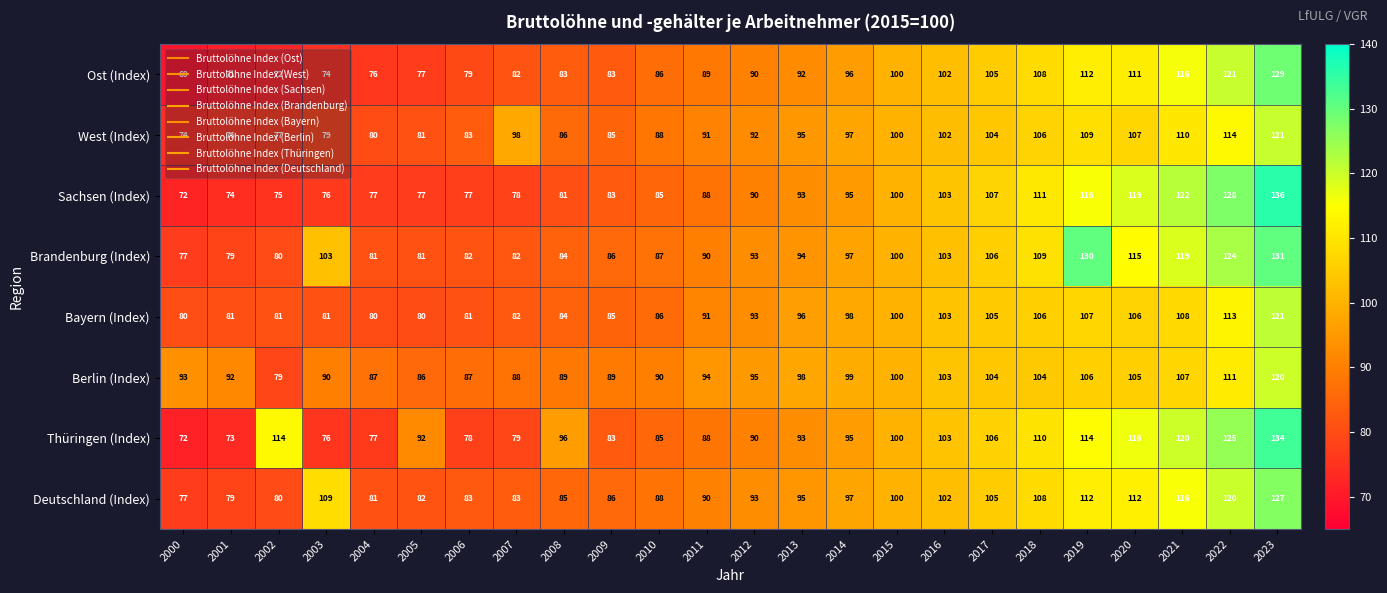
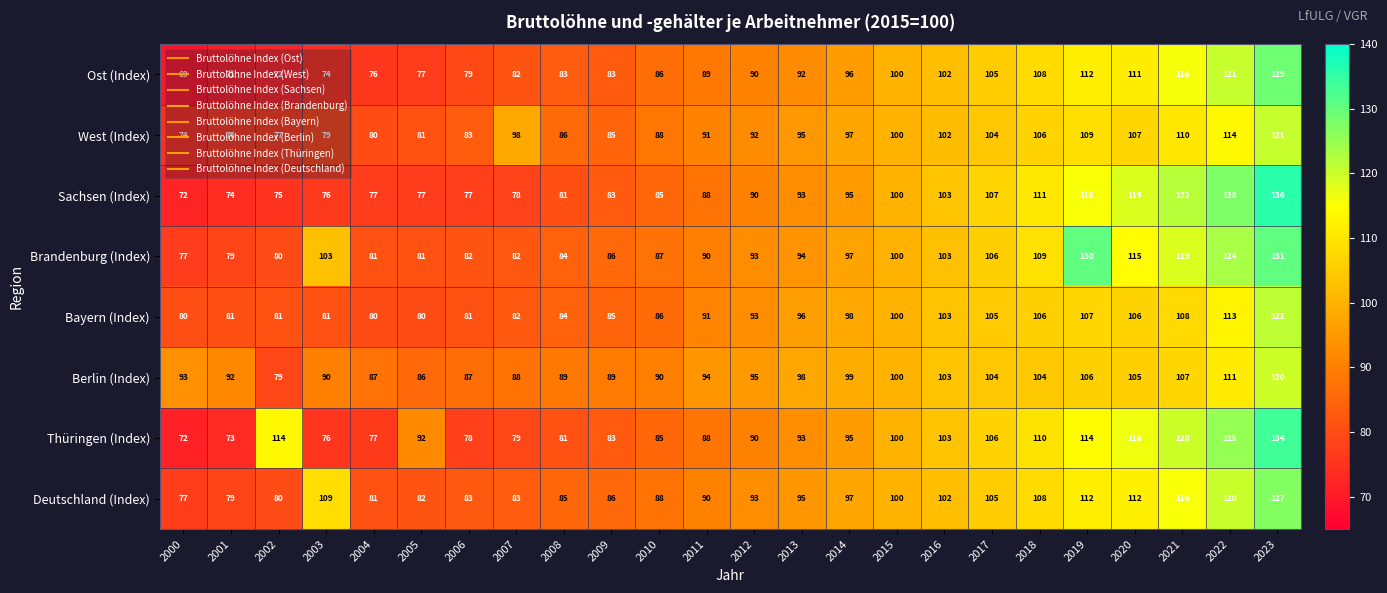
Thüringen (Index), 2008: 96 -> 81
